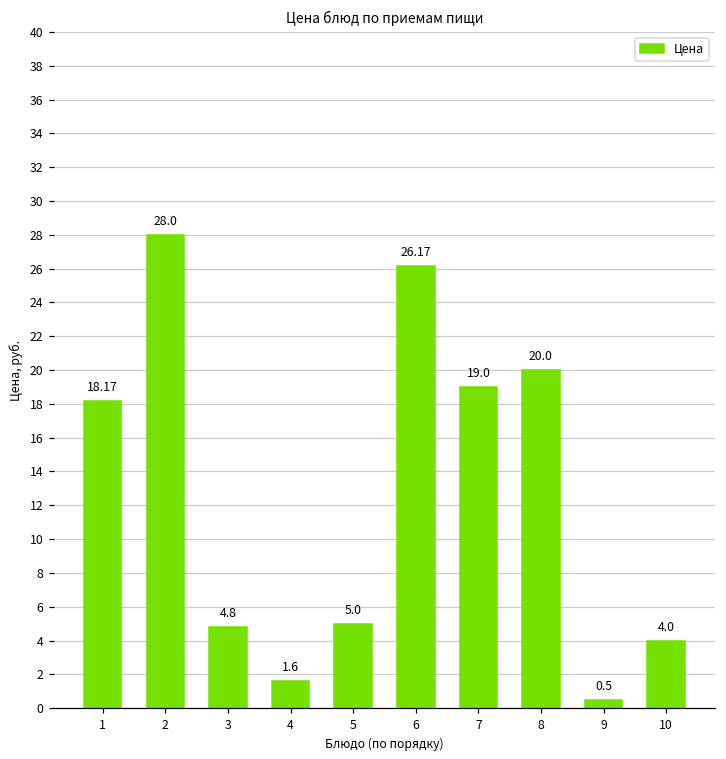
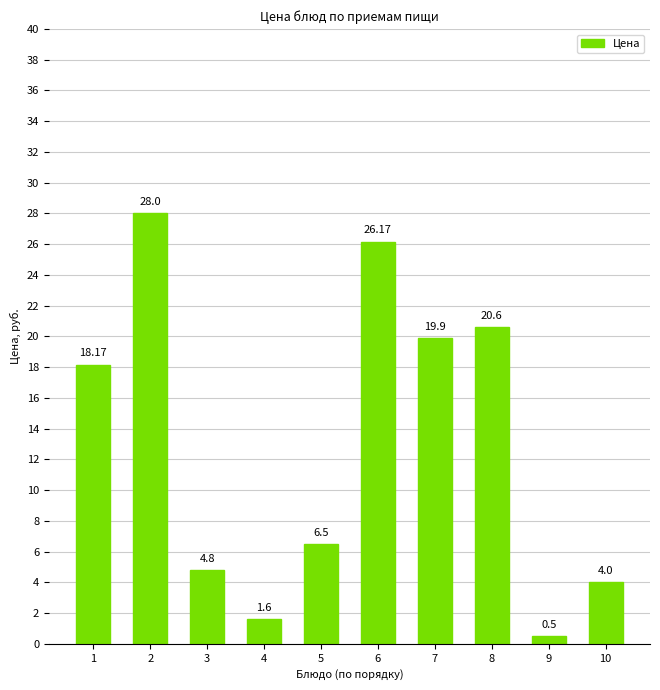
5: 5.0 -> 6.5
7: 19.0 -> 19.9
8: 20.0 -> 20.6
